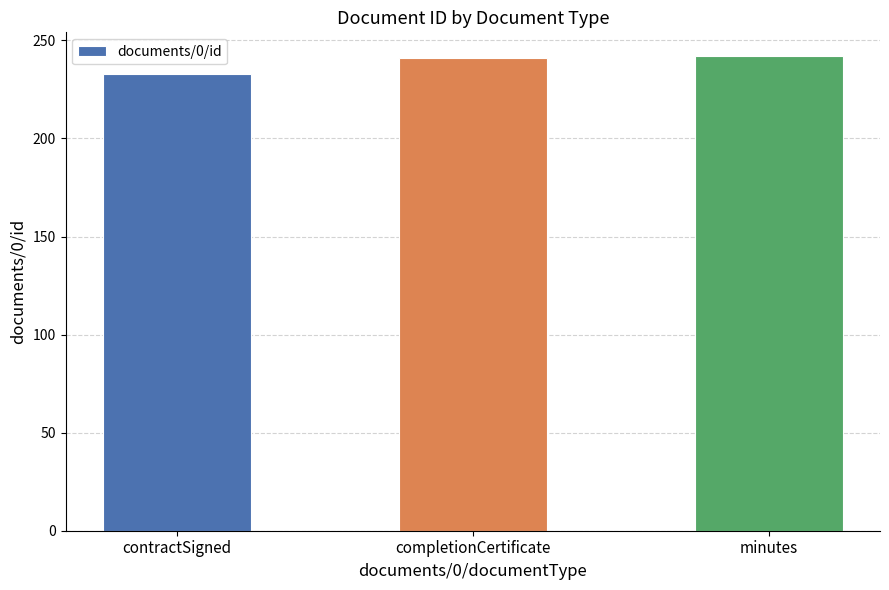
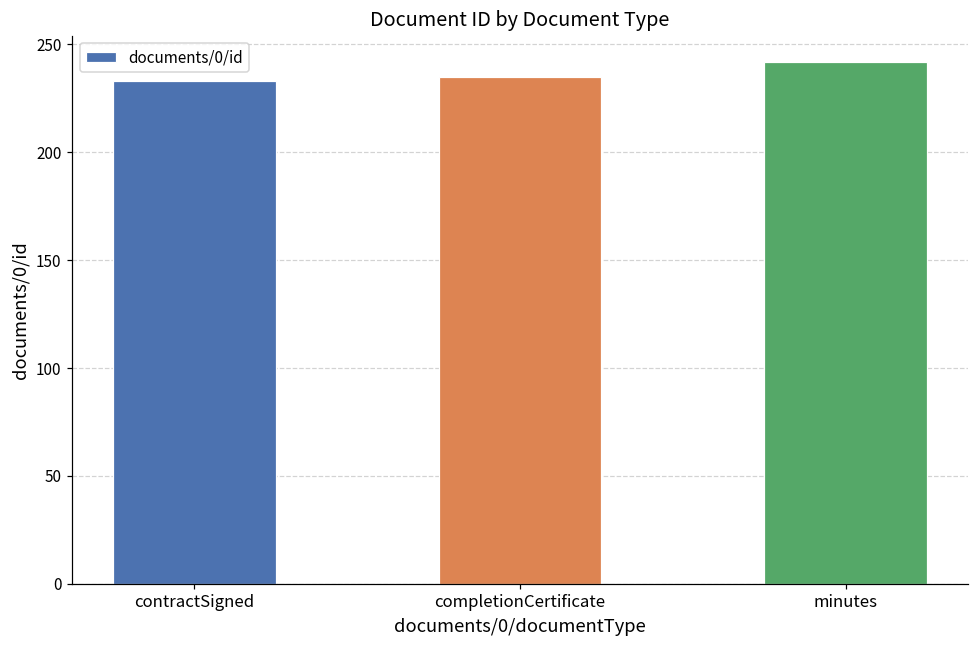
completionCertificate: 241 -> 235
